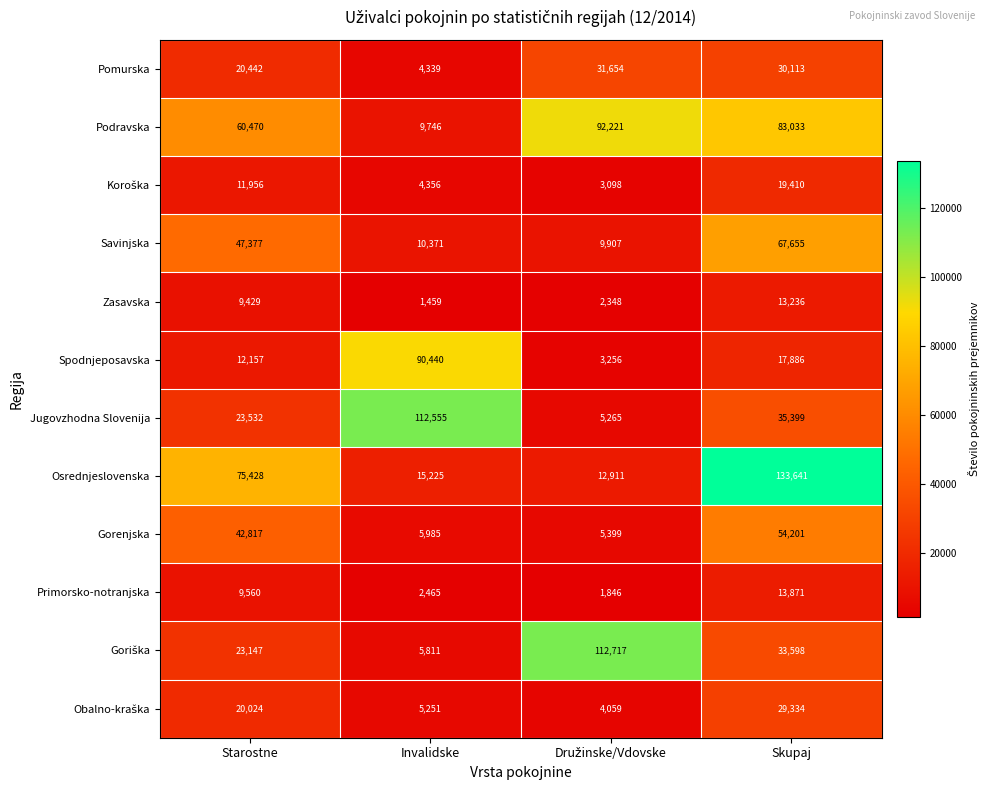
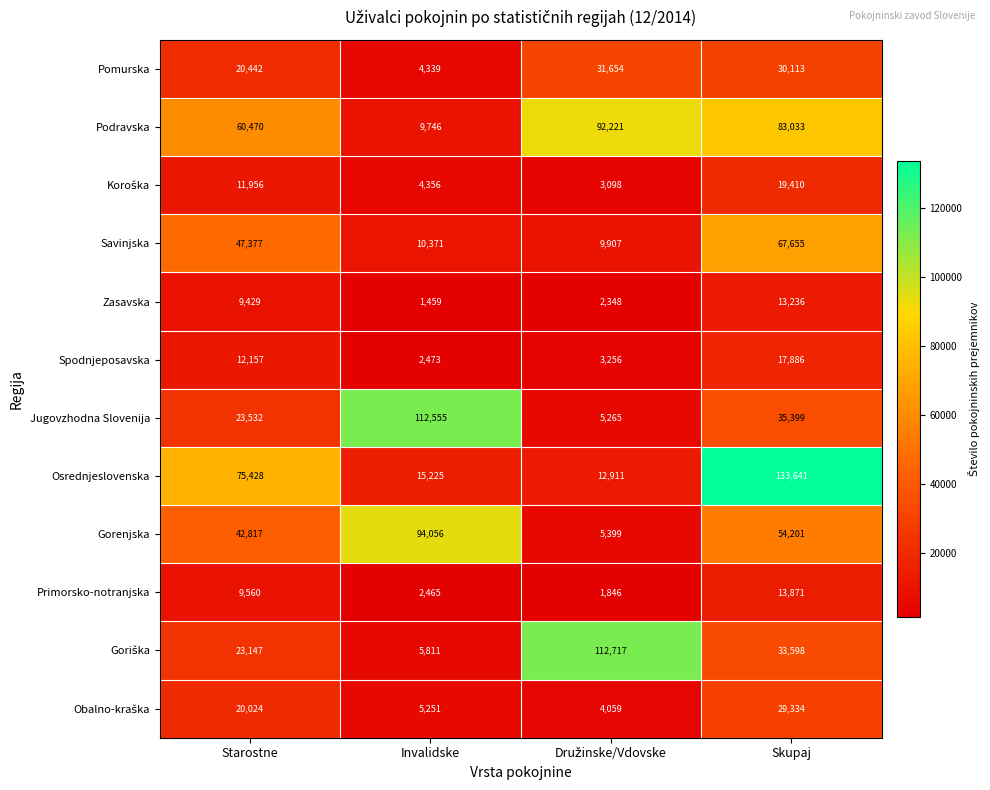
Spodnjeposavska, Invalidske: 90,440 -> 2,473
Gorenjska, Invalidske: 5,985 -> 94,056
